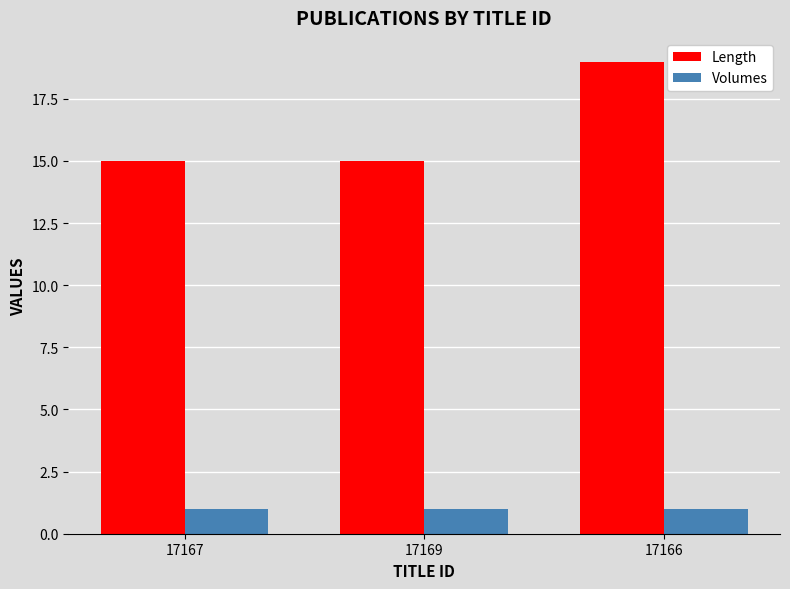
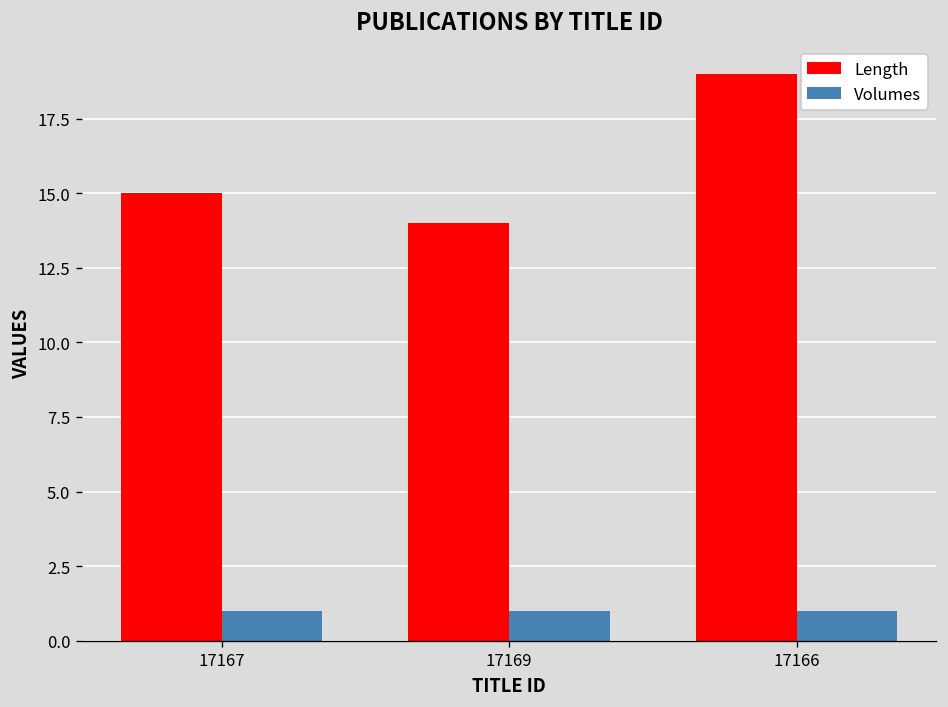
Length, 17169: 15 -> 14
